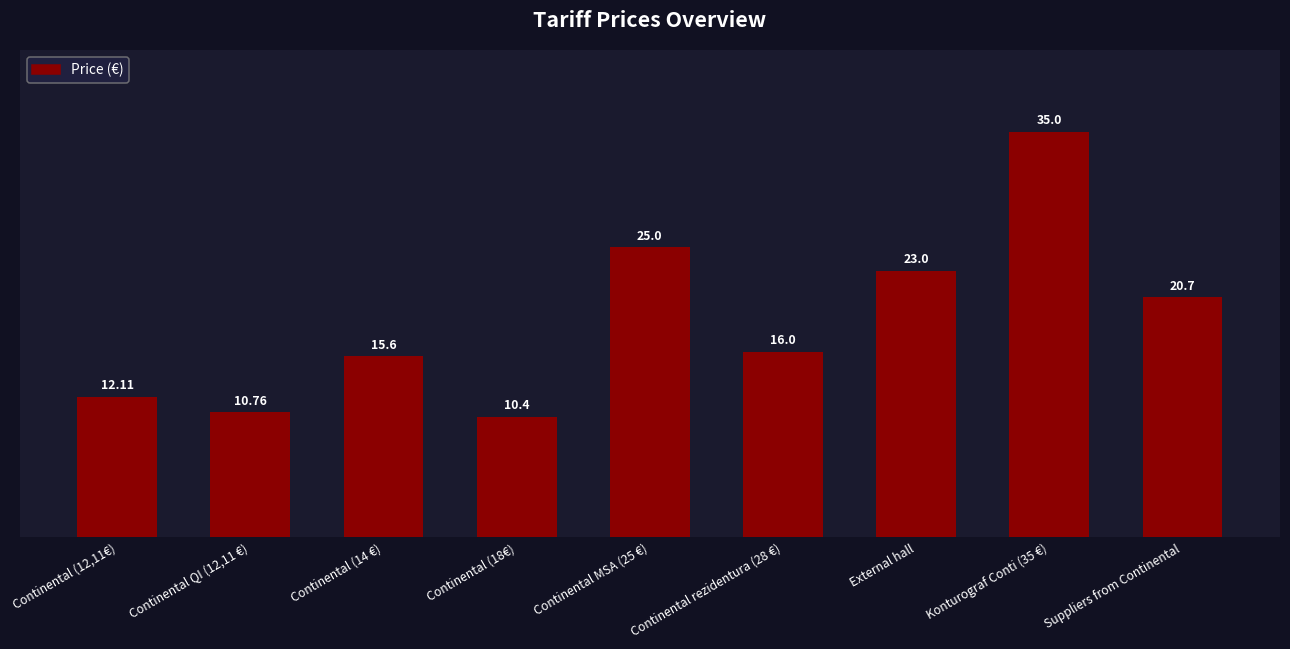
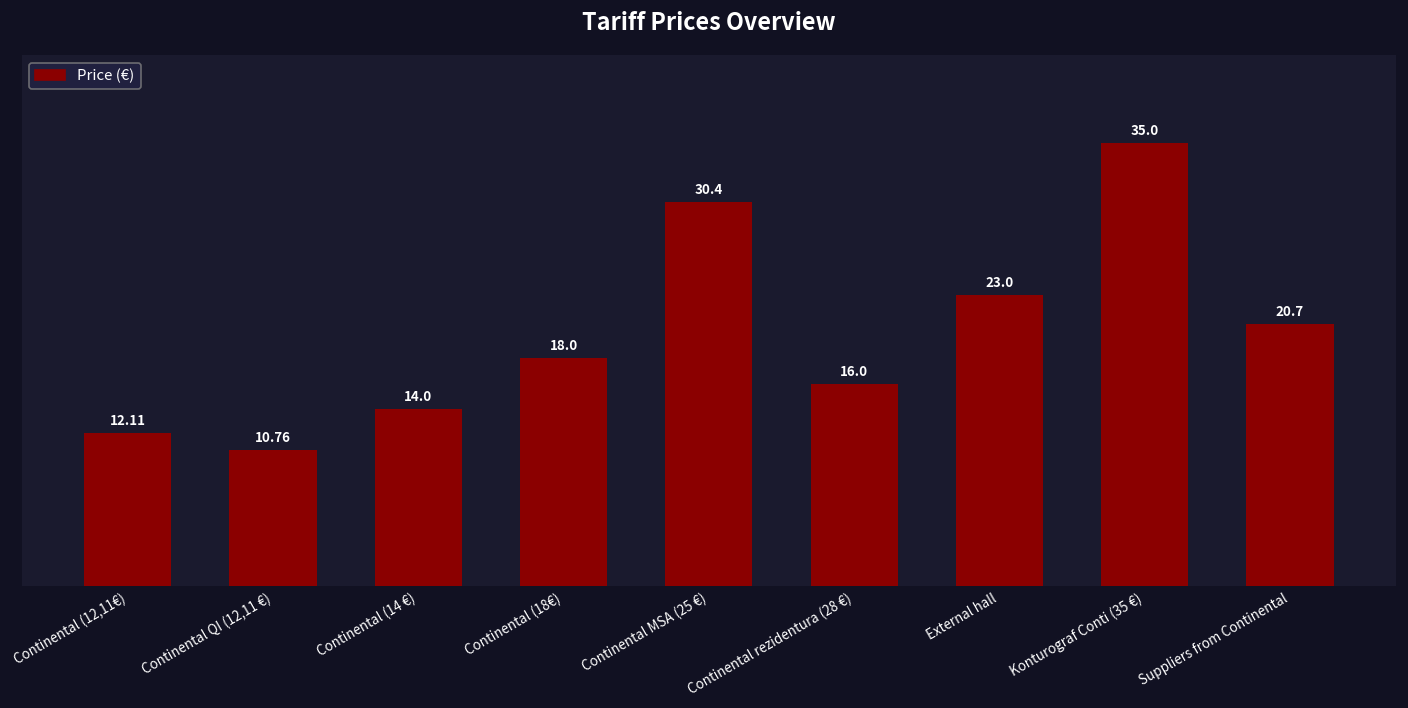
Continental (14 €): 15.6 -> 14.0
Continental (18€): 10.4 -> 18.0
Continental MSA (25 €): 25.0 -> 30.4
